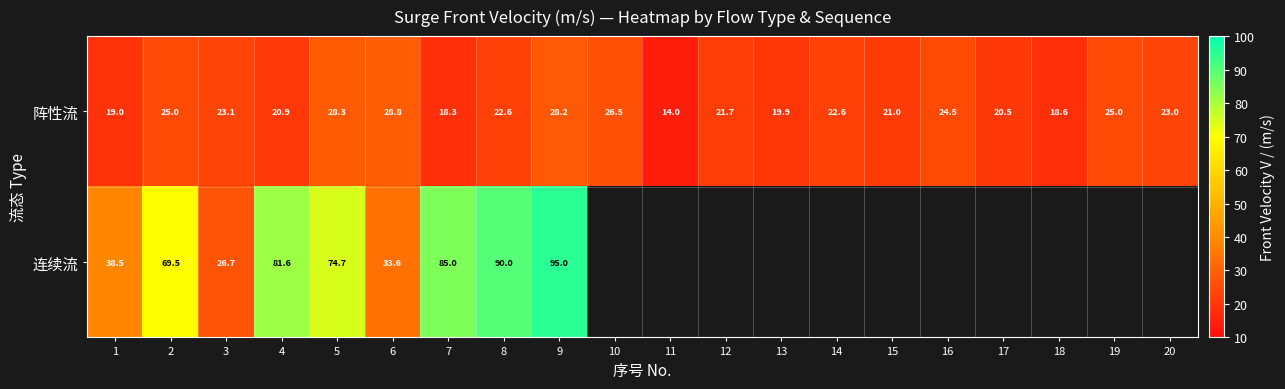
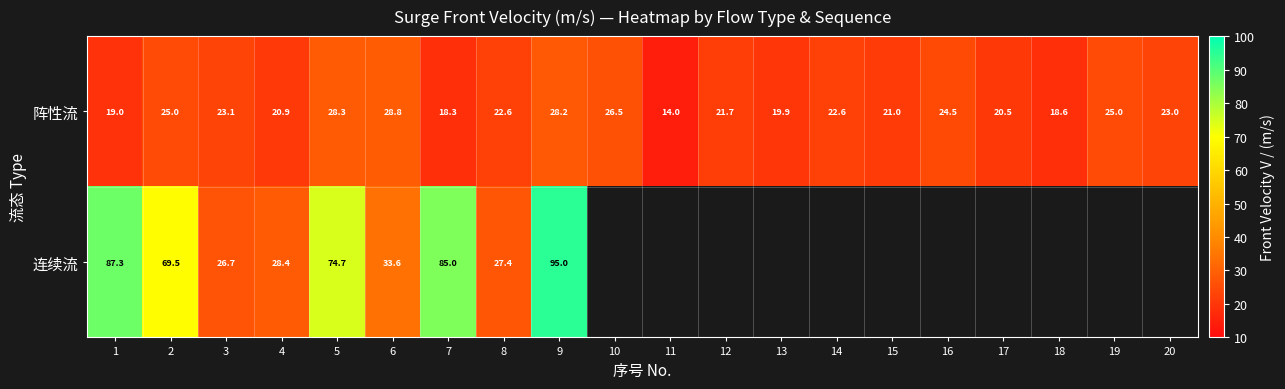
连续流, 1: 38.5 -> 87.3
连续流, 4: 81.6 -> 28.4
连续流, 8: 90.0 -> 27.4
